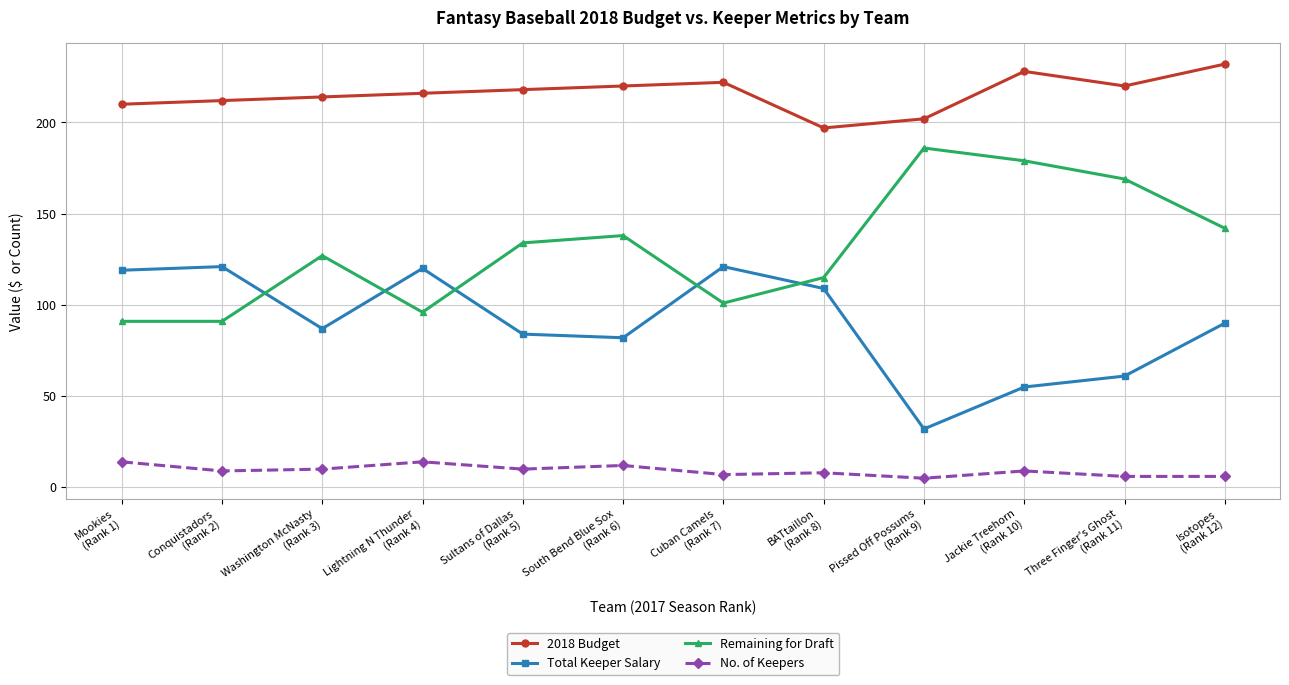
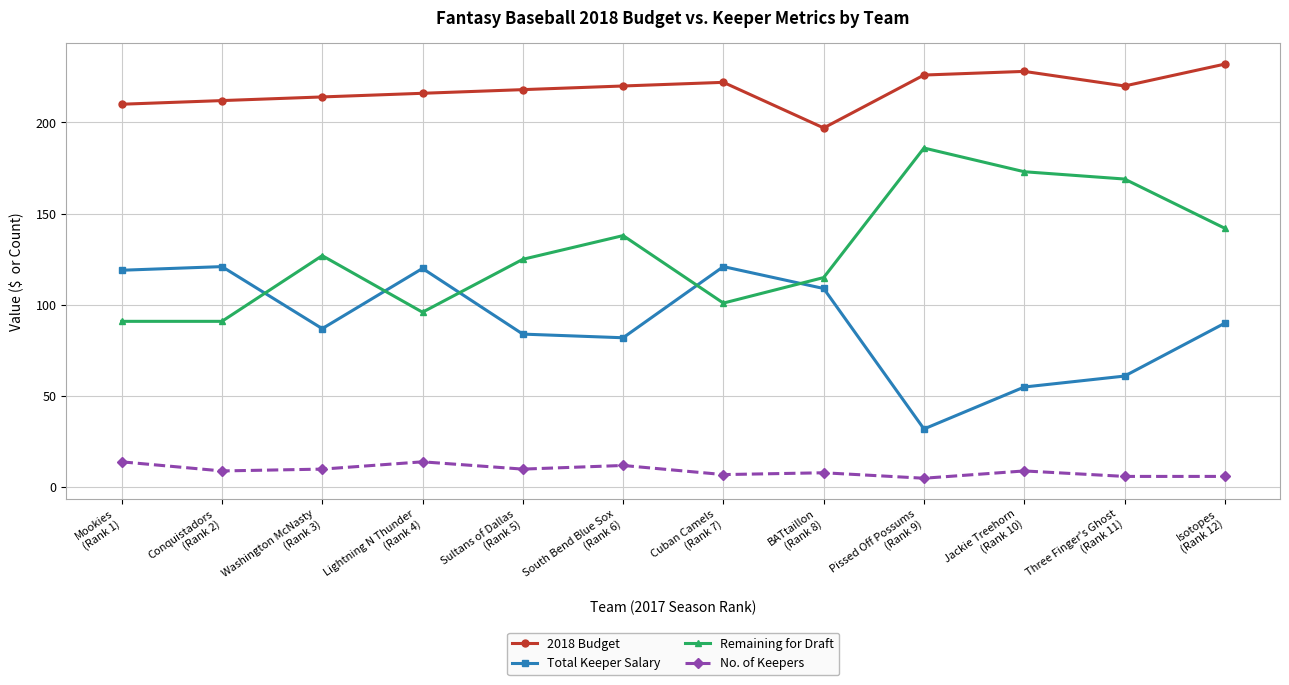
Remaining for Draft, Sultans of Dallas (Rank 5): 134 -> 125
2018 Budget, Pissed Off Possums (Rank 9): 202 -> 226
Remaining for Draft, Jackie Treehorn (Rank 10): 179 -> 173
